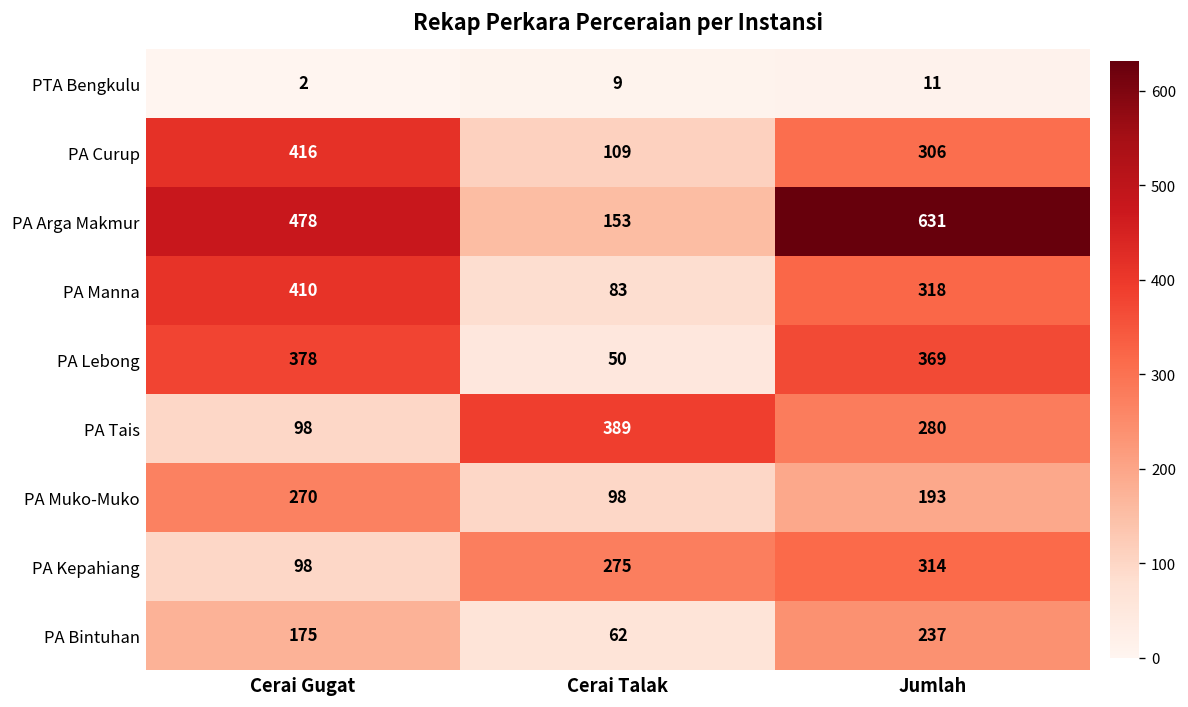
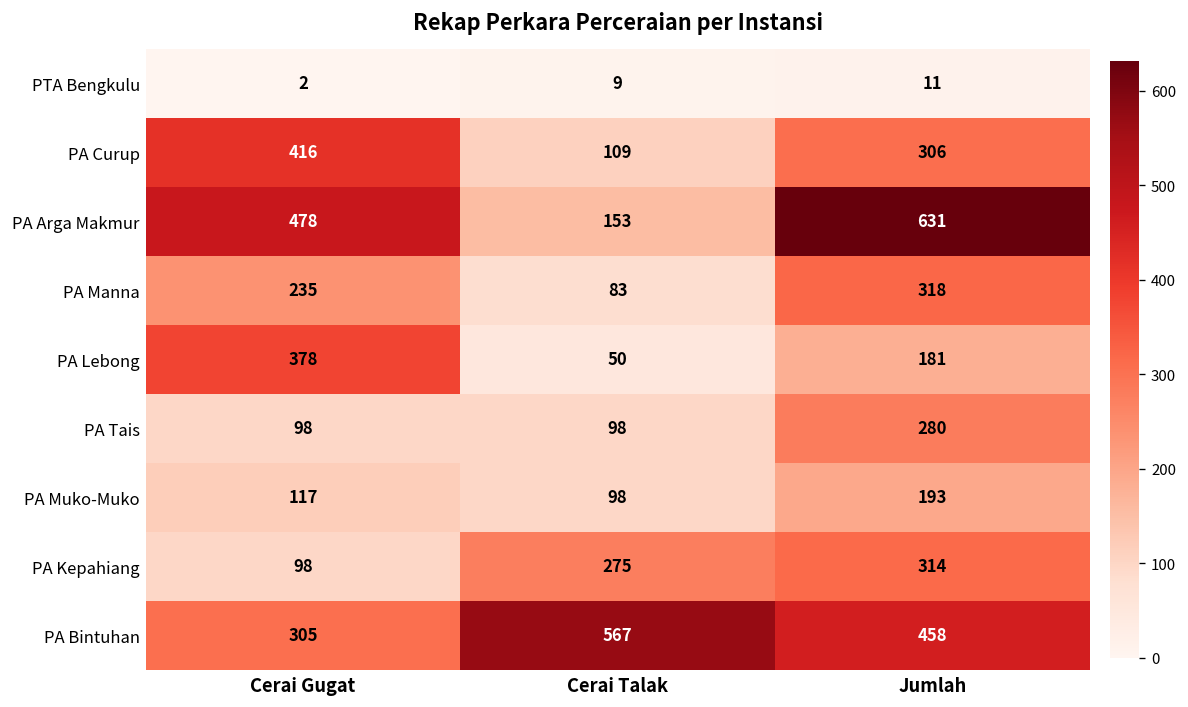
PA Manna, Cerai Gugat: 410 -> 235
PA Lebong, Jumlah: 369 -> 181
PA Tais, Cerai Talak: 389 -> 98
PA Muko-Muko, Cerai Gugat: 270 -> 117
PA Bintuhan, Cerai Gugat: 175 -> 305
PA Bintuhan, Cerai Talak: 62 -> 567
PA Bintuhan, Jumlah: 237 -> 458
